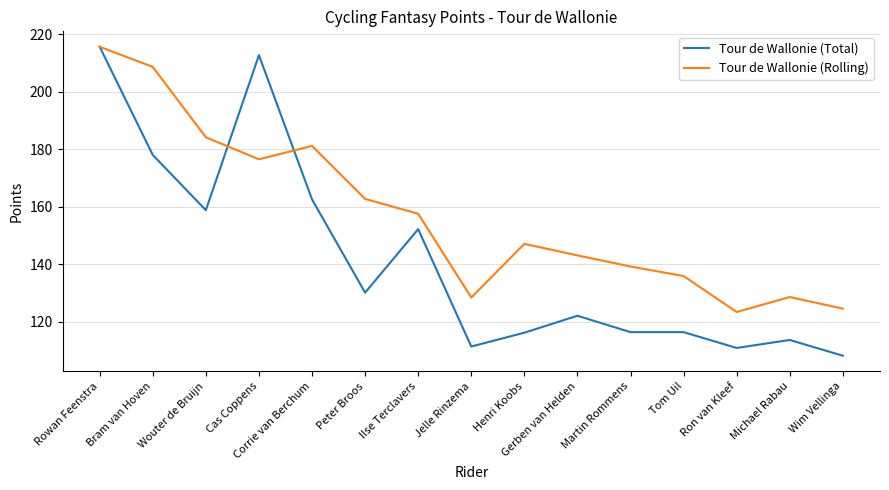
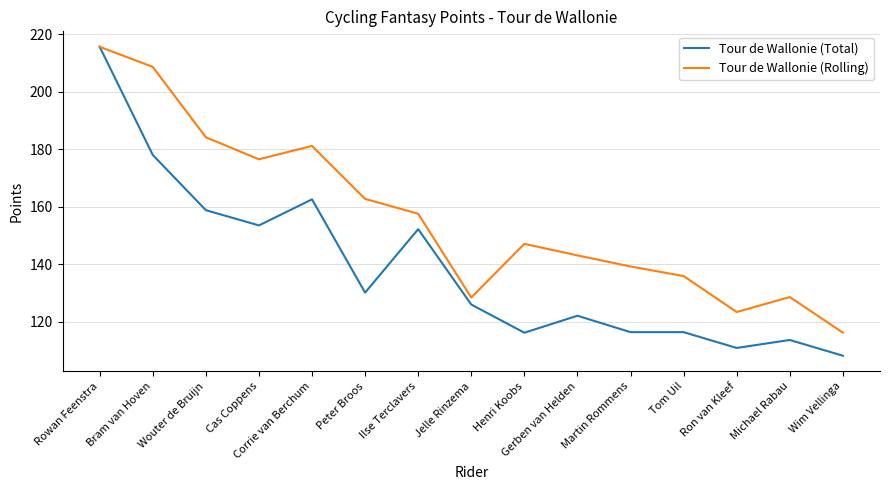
Tour de Wallonie (Total), Cas Coppens: 213 -> 154
Tour de Wallonie (Total), Jelle Rinzema: 111 -> 126
Tour de Wallonie (Rolling), Wim Vellinga: 125 -> 116
